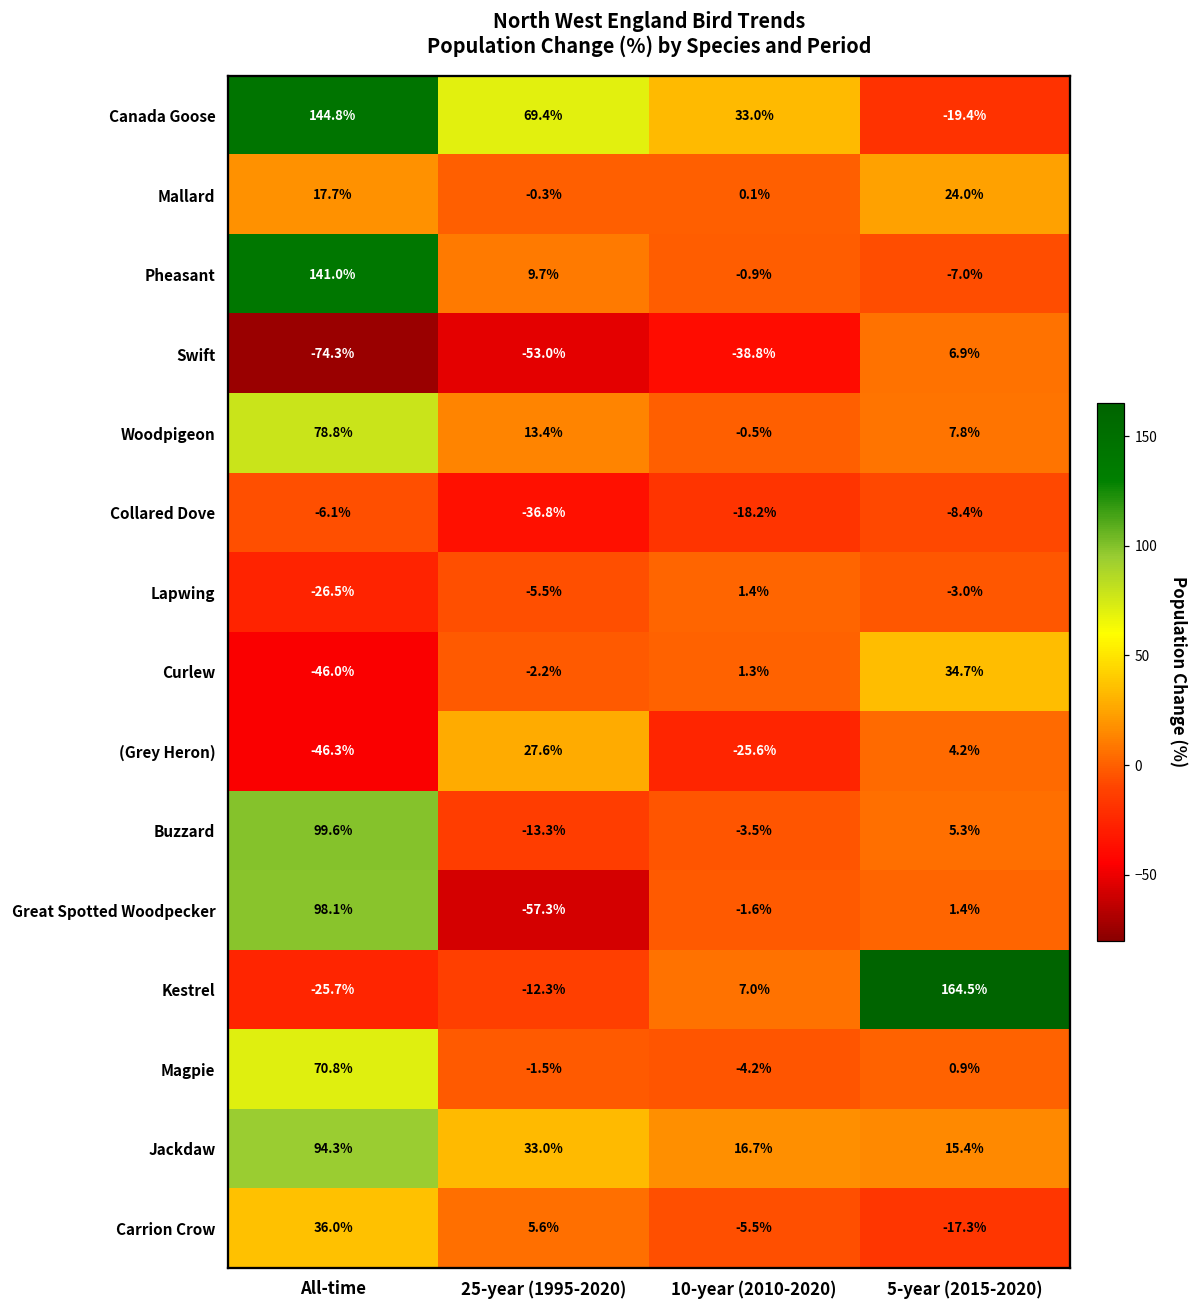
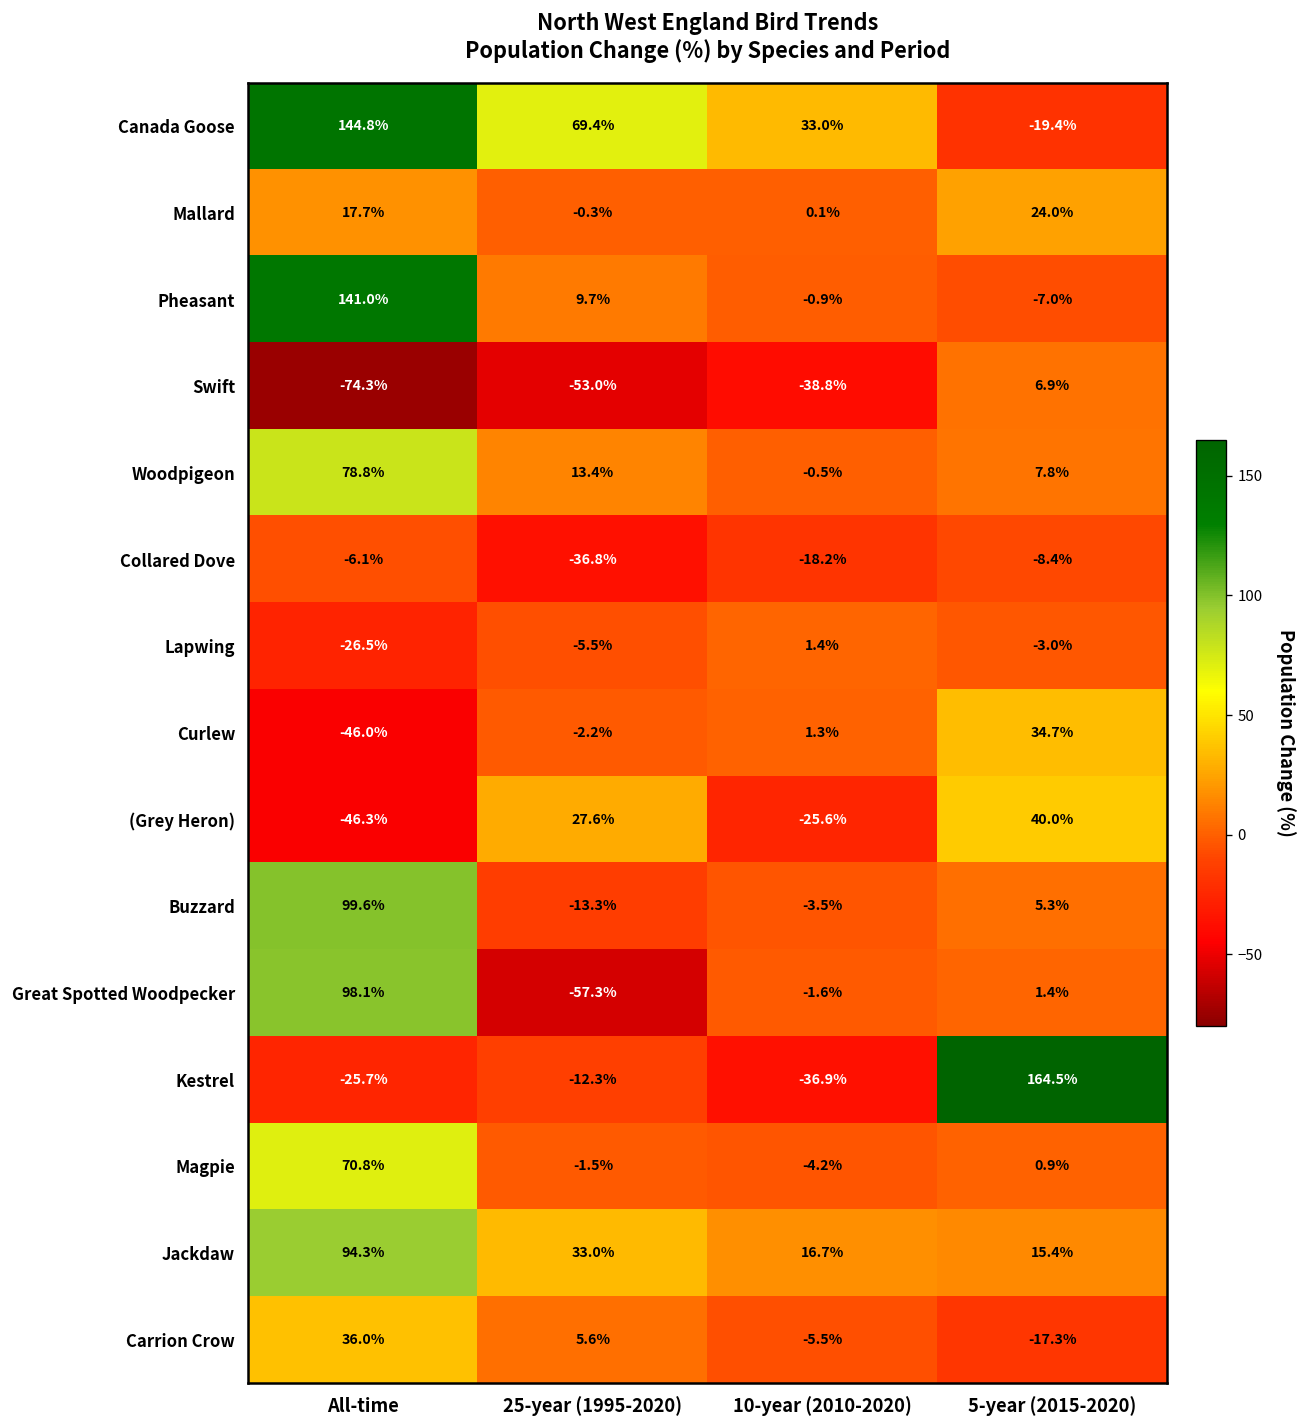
(Grey Heron), 5-year (2015-2020): 4.2% -> 40.0%
Kestrel, 10-year (2010-2020): 7.0% -> -36.9%
